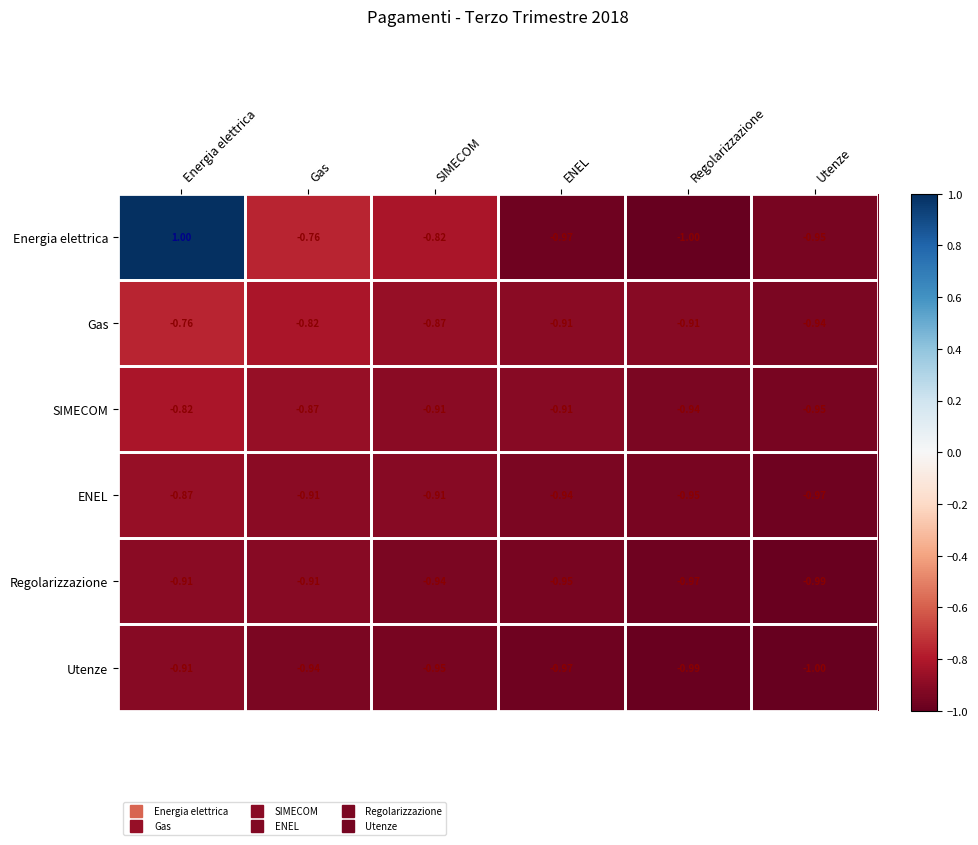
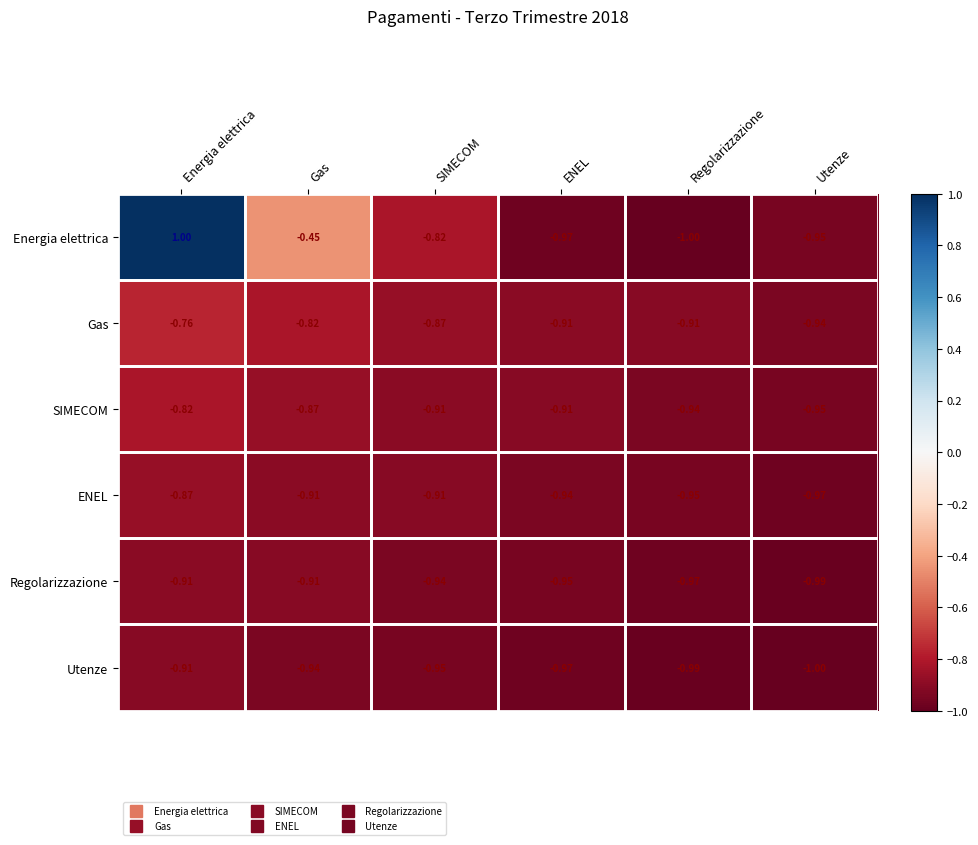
Energia elettrica, Gas: -0.76 -> -0.45
